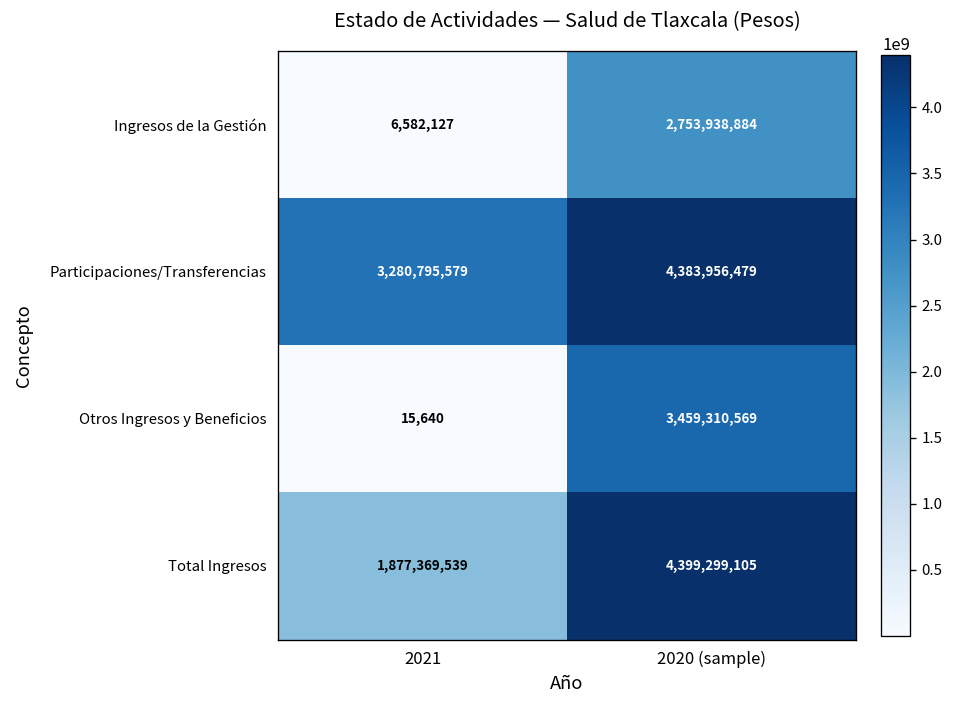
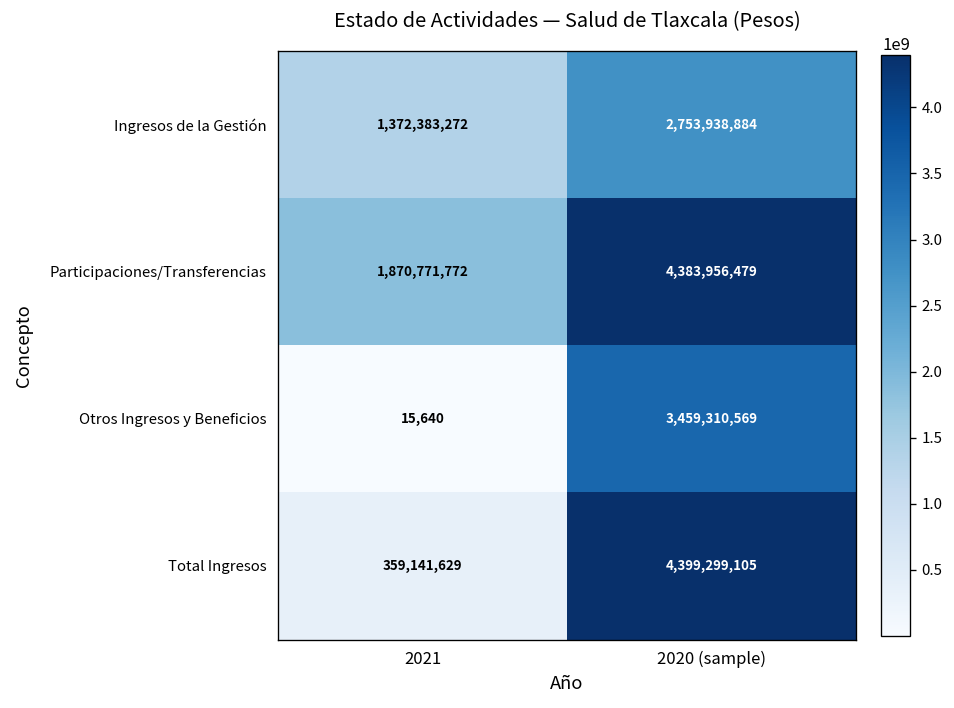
Ingresos de la Gestión, 2021: 6,582,127 -> 1,372,383,272
Participaciones/Transferencias, 2021: 3,280,795,579 -> 1,870,771,772
Total Ingresos, 2021: 1,877,369,539 -> 359,141,629
